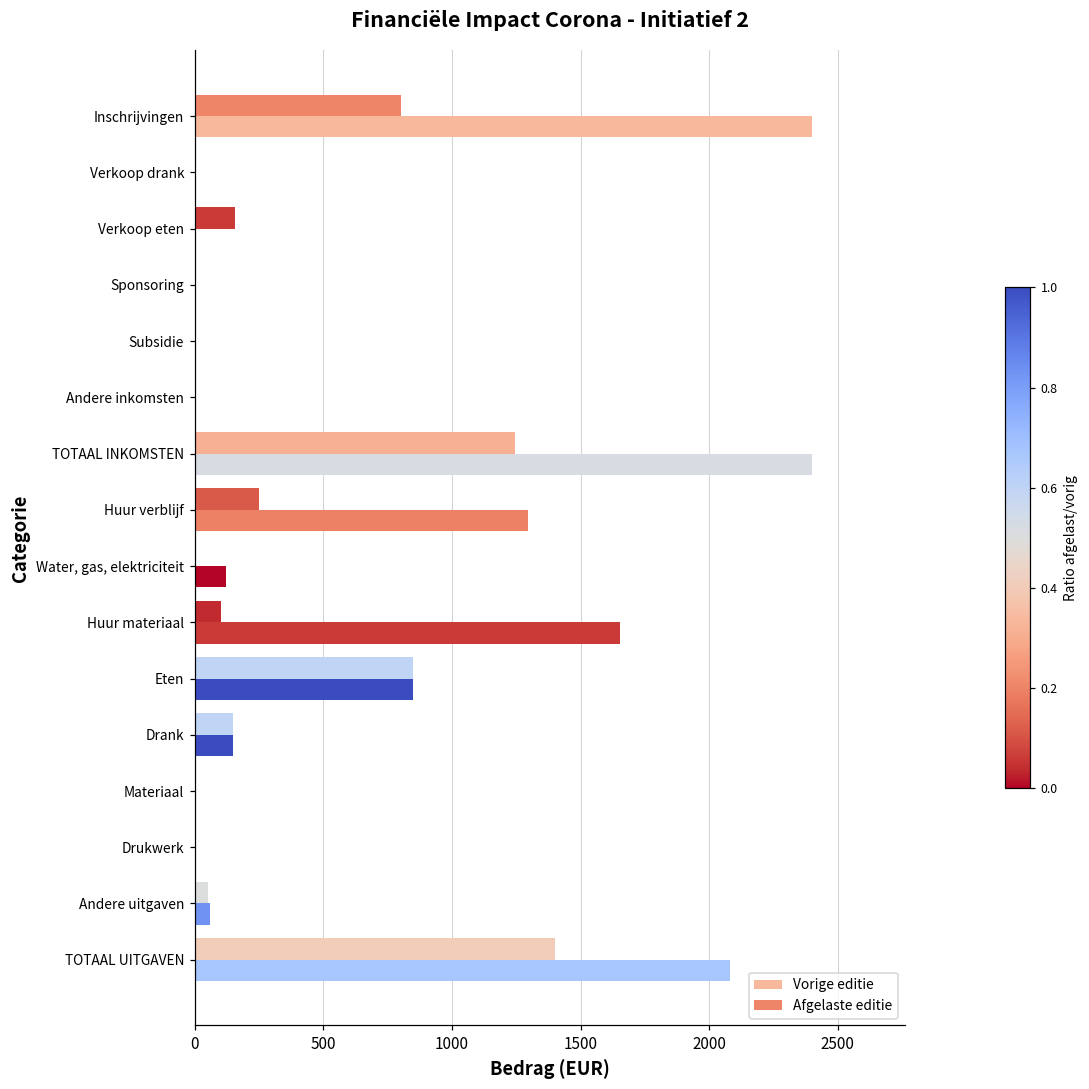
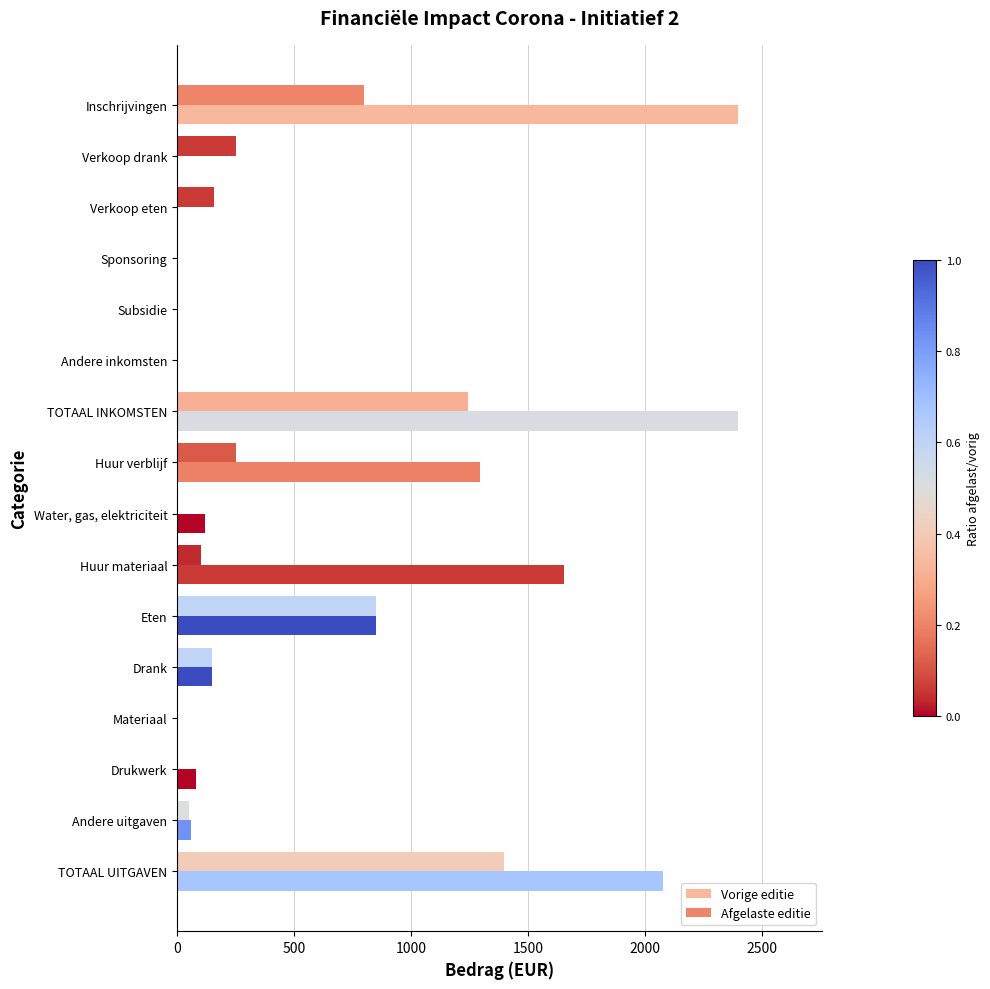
Afgelaste editie, Verkoop drank: 0 -> 250
Vorige editie, Drukwerk: 0 -> 80
